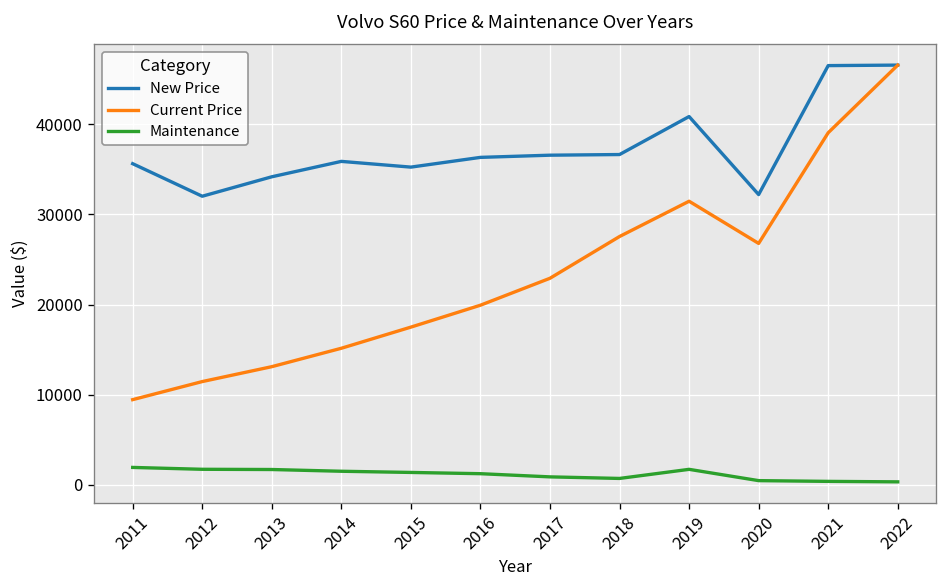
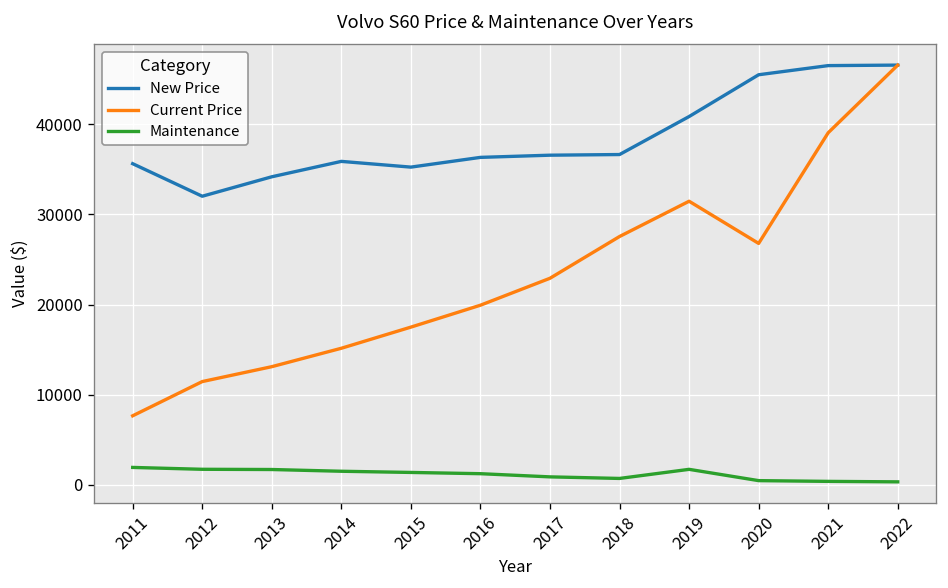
Current Price, 2011: 9000 -> 8000
New Price, 2020: 32000 -> 45000
